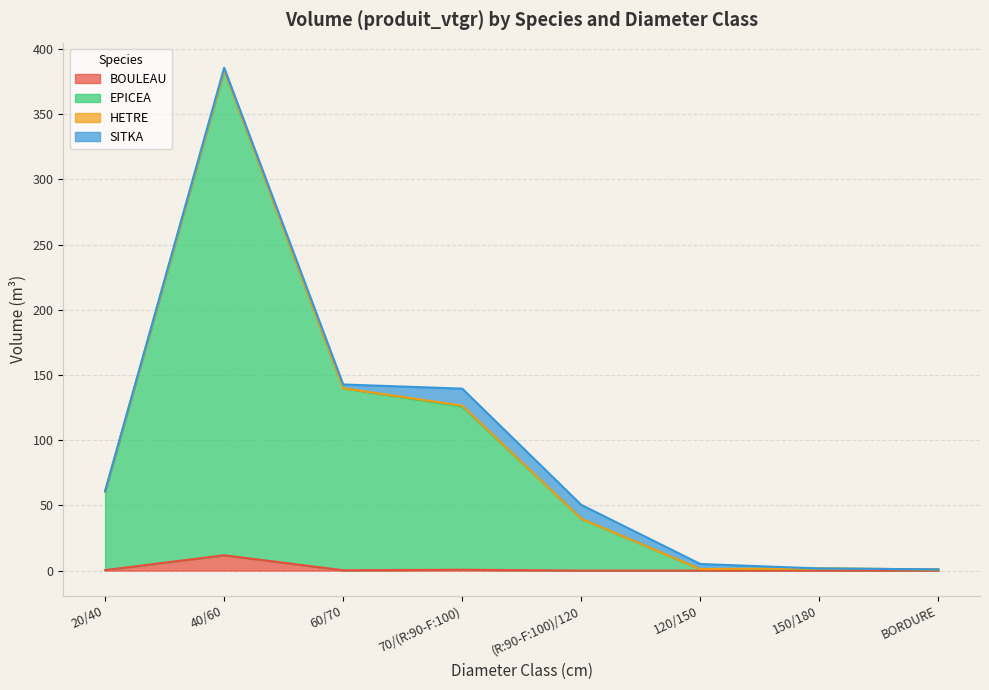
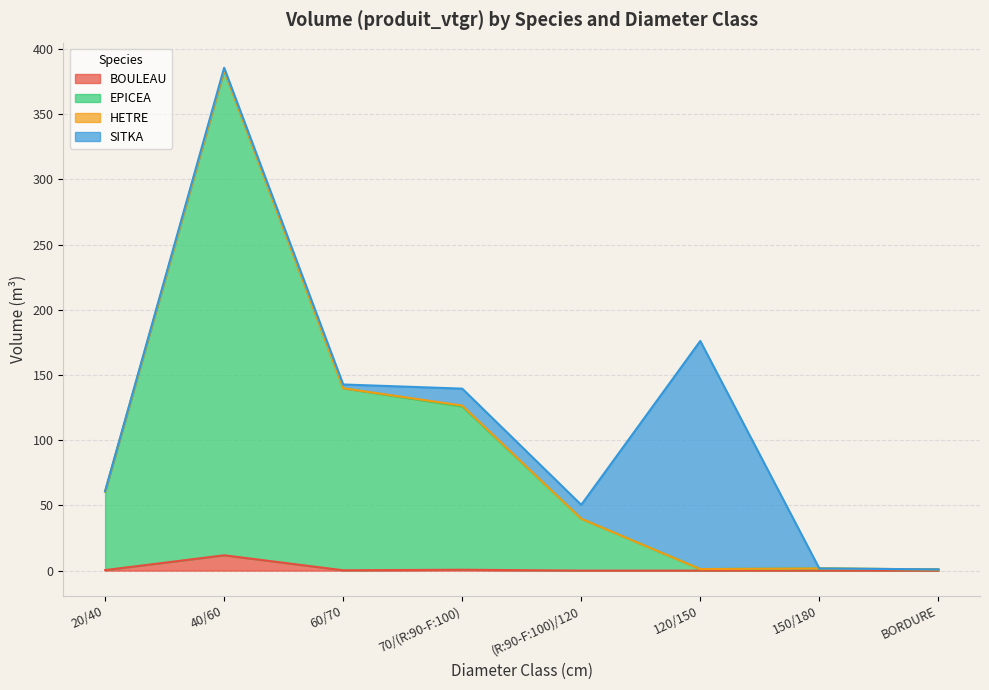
SITKA, 120/150: 4 -> 175
